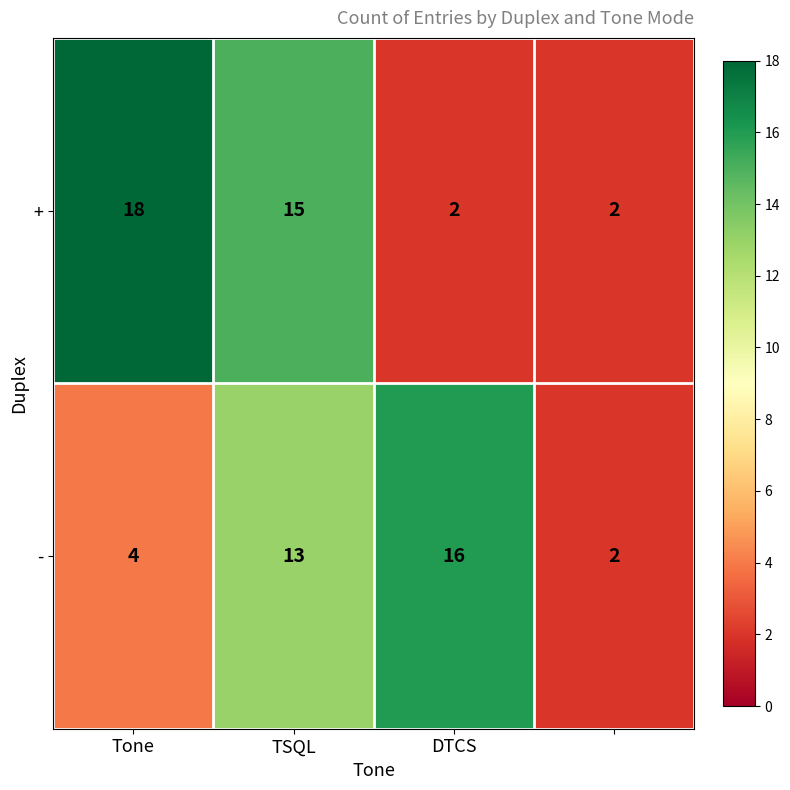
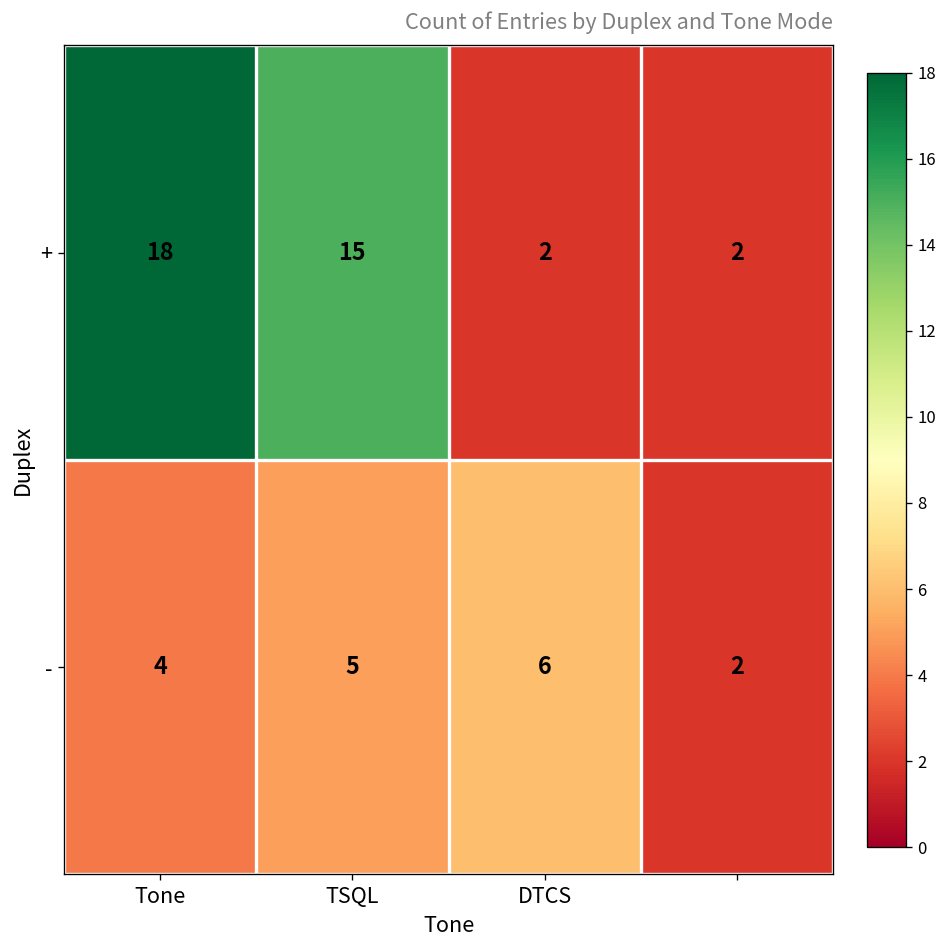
-, TSQL: 13 -> 5
-, DTCS: 16 -> 6
